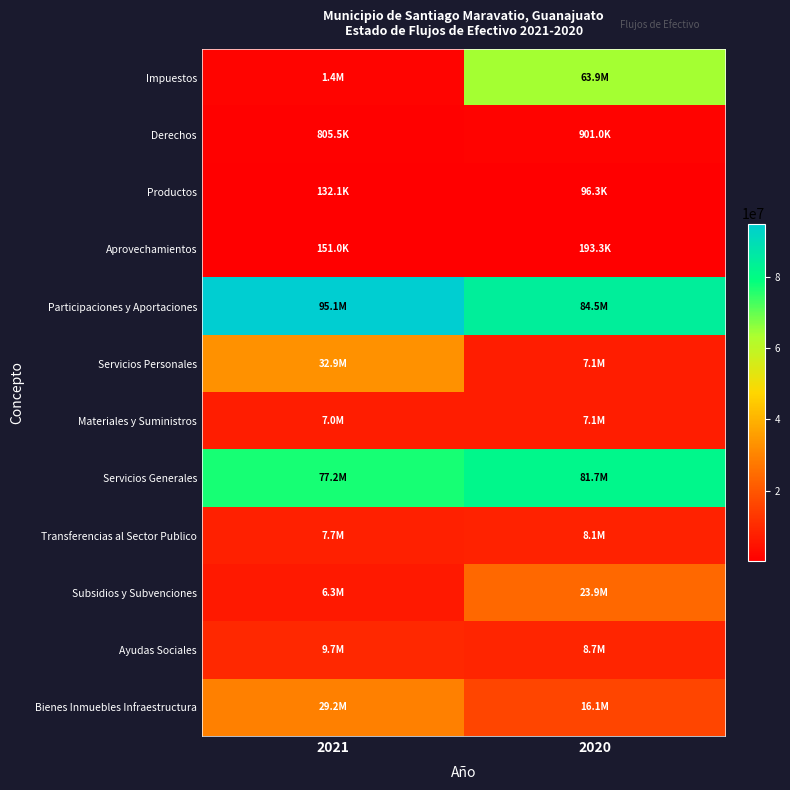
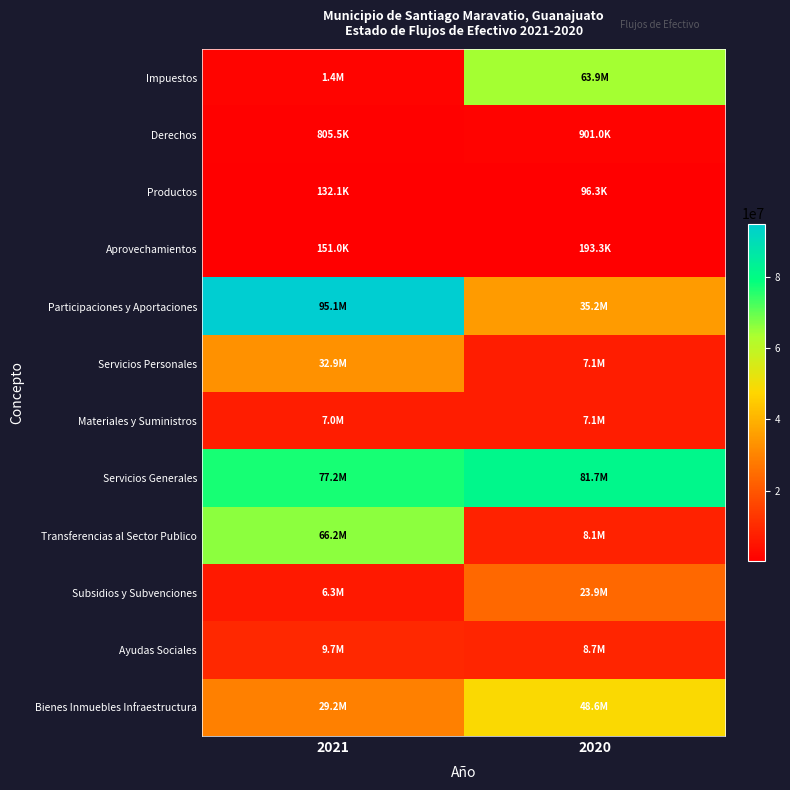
Participaciones y Aportaciones, 2020: 84.5M -> 35.2M
Transferencias al Sector Publico, 2021: 7.7M -> 66.2M
Bienes Inmuebles Infraestructura, 2020: 16.1M -> 48.6M
